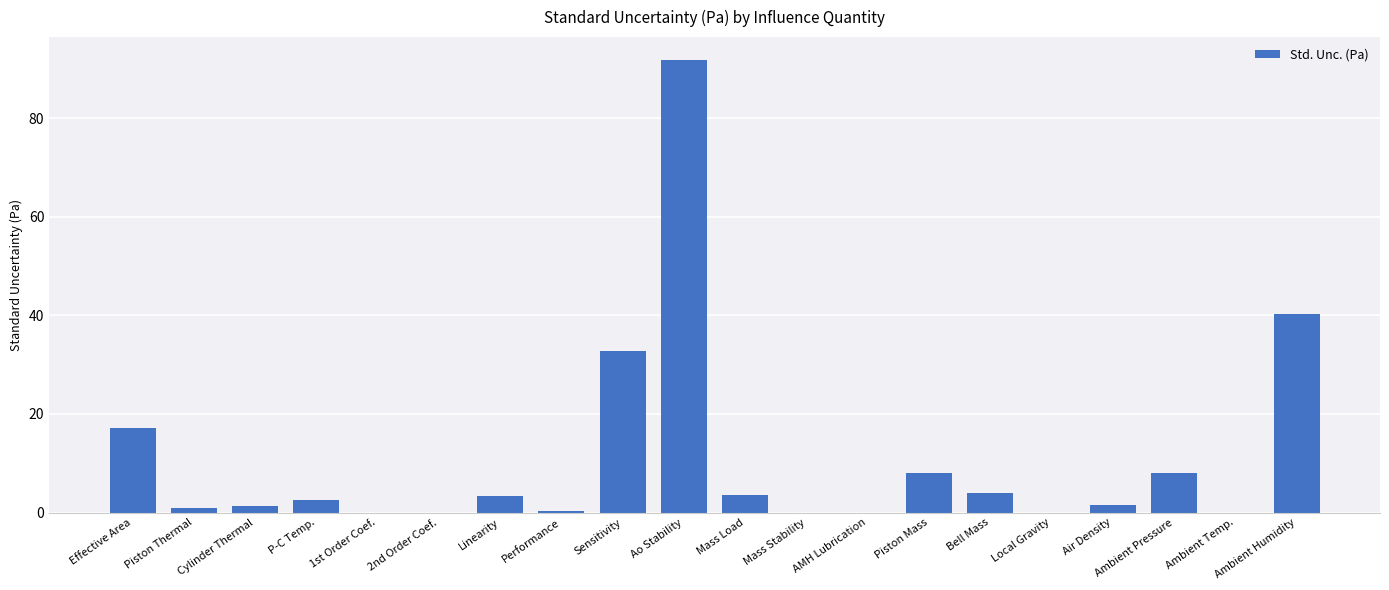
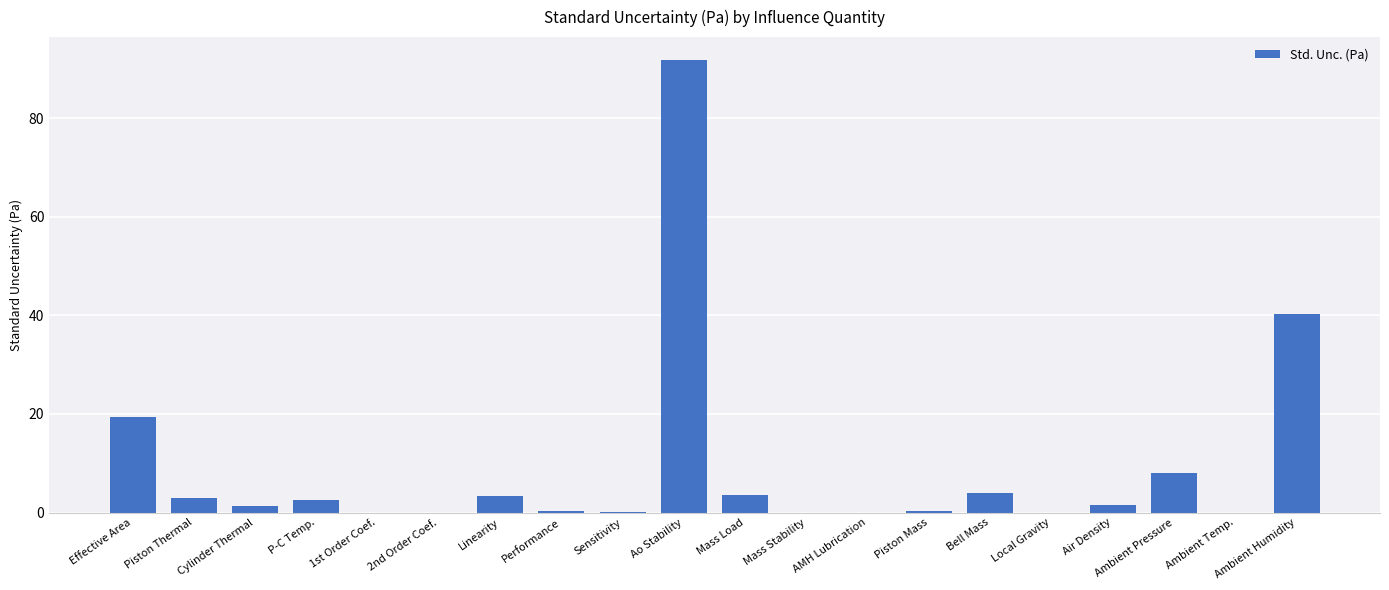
Effective Area: 17 -> 19
Piston Thermal: 1 -> 3
Sensitivity: 33 -> 0
Piston Mass: 8 -> 0
